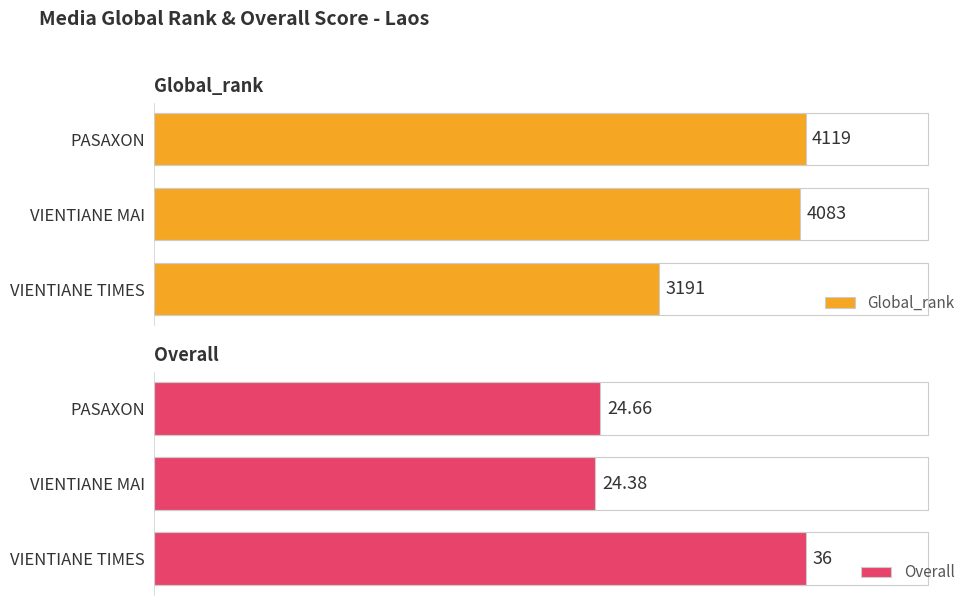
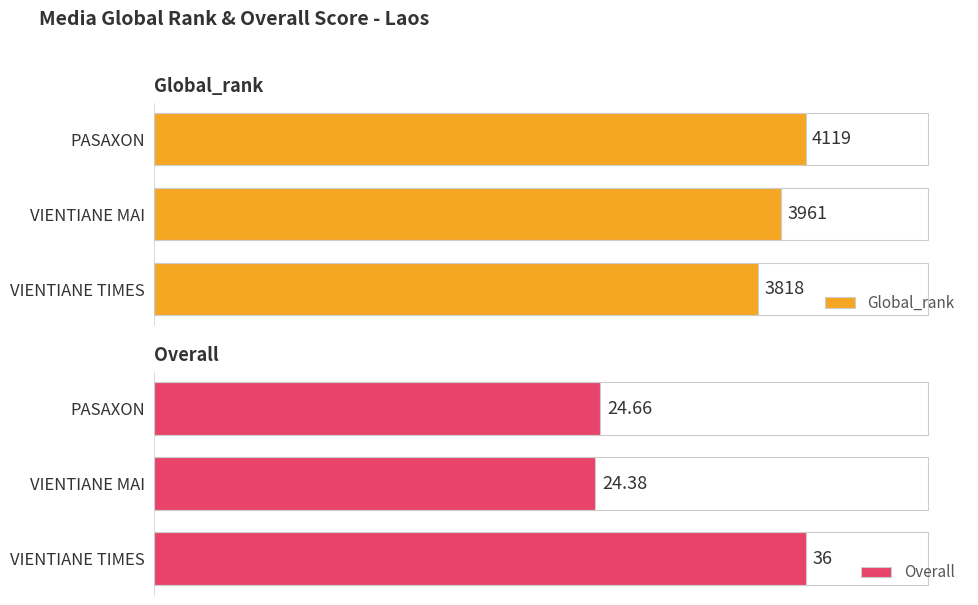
Global_rank, VIENTIANE MAI: 4083 -> 3961
Global_rank, VIENTIANE TIMES: 3191 -> 3818
